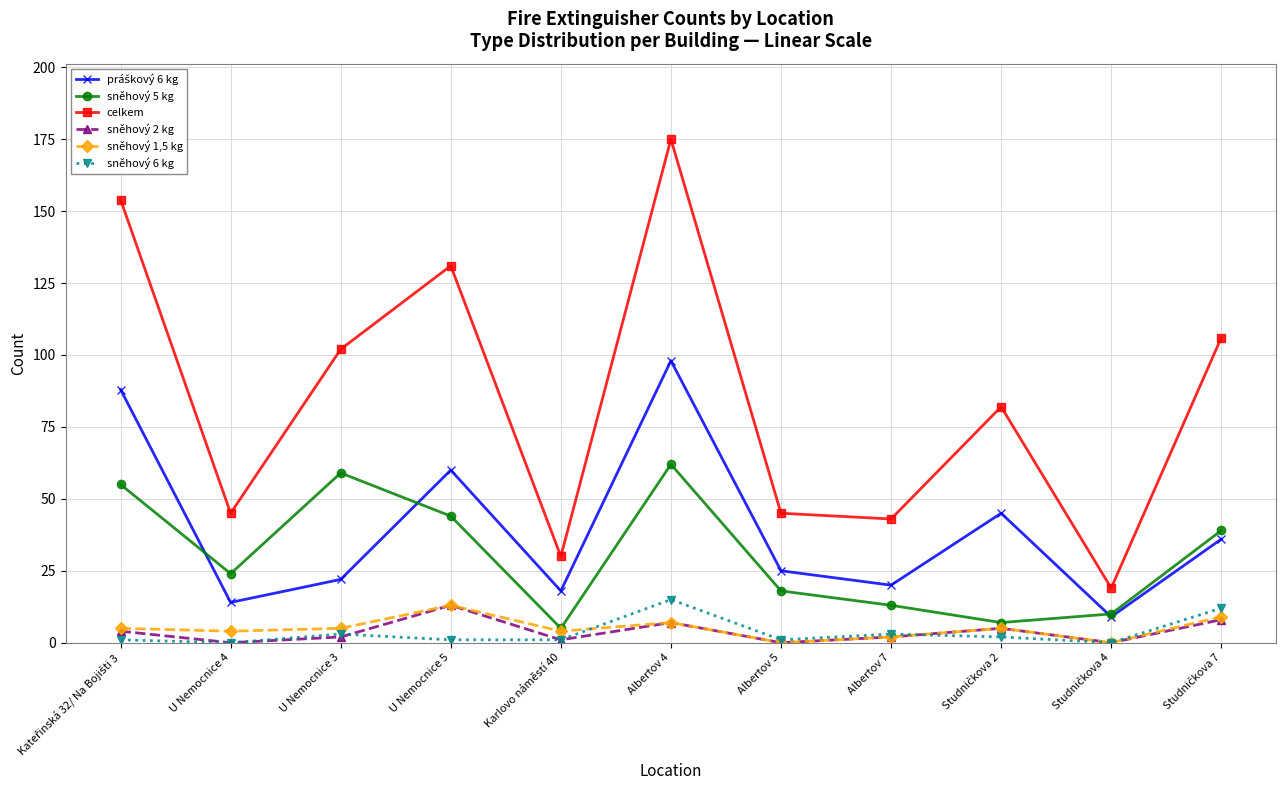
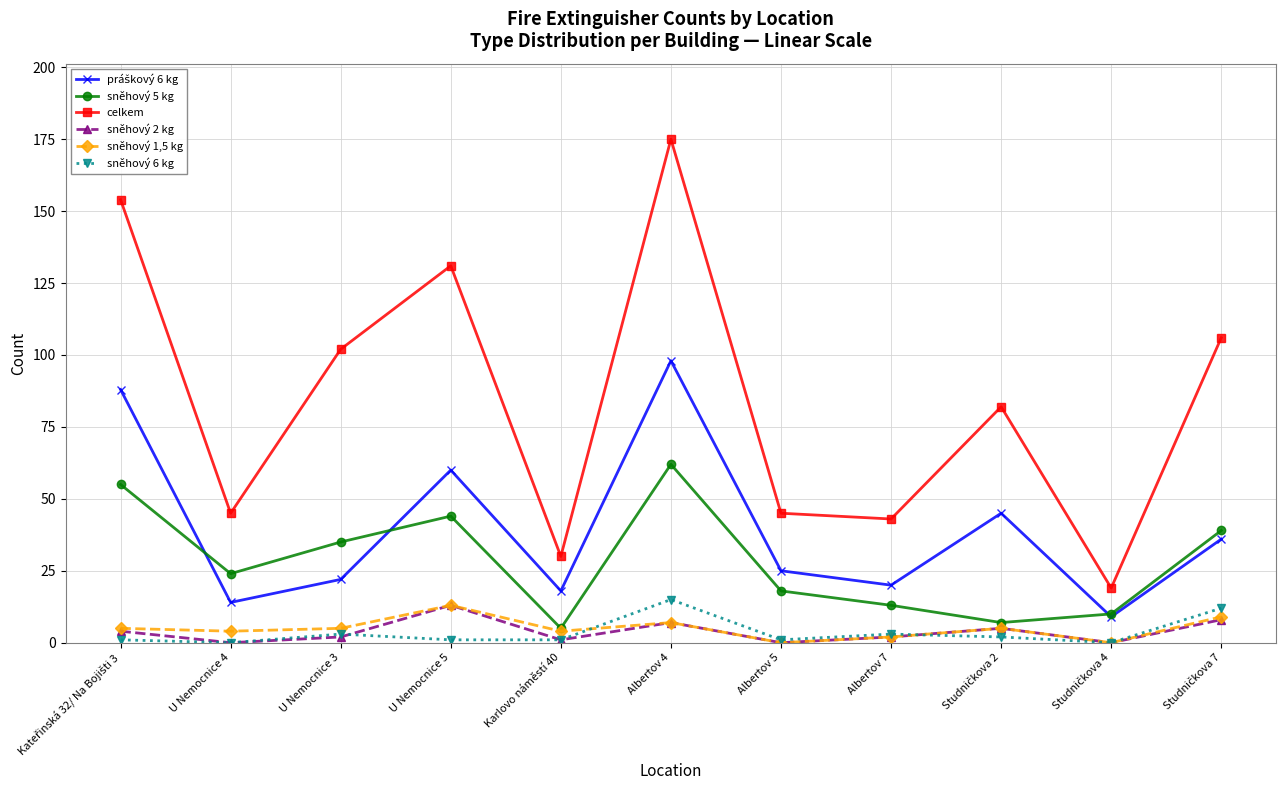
sněhový 5 kg, U Nemocnice 3: 59 -> 35
